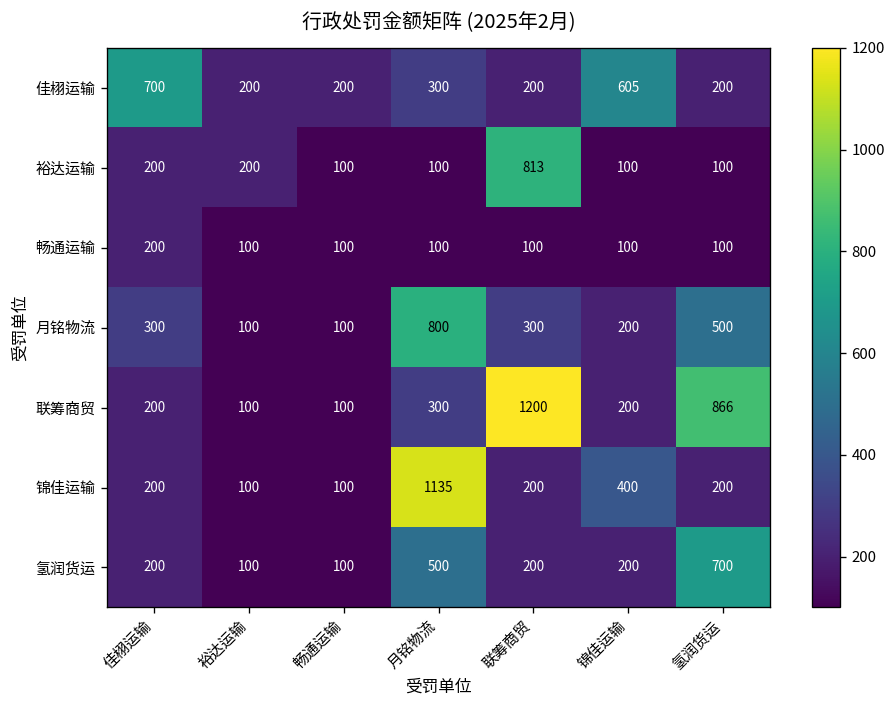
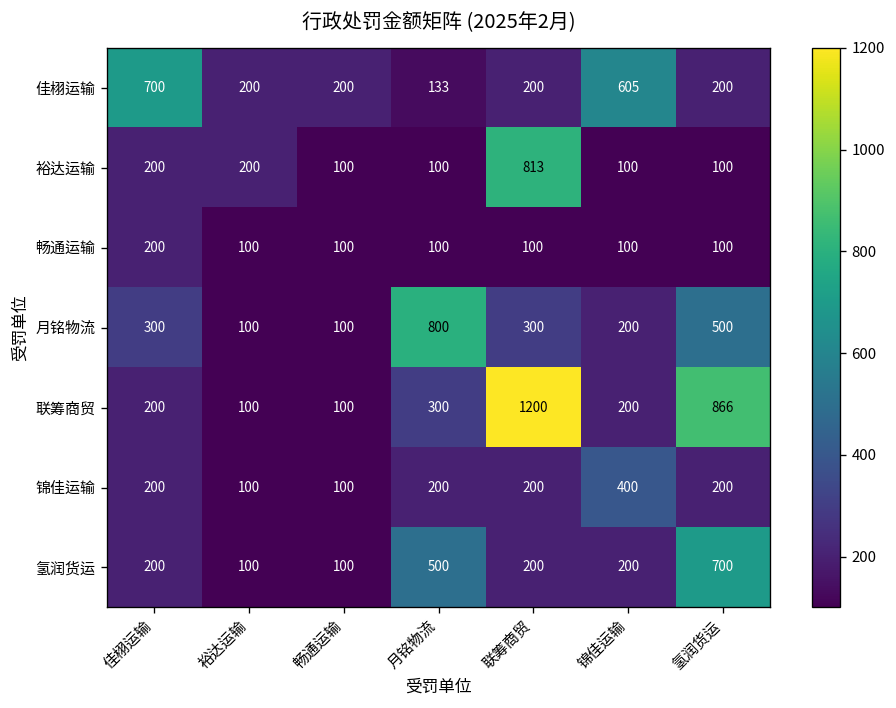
佳栩运输, 月铭物流: 300 -> 133
锦佳运输, 月铭物流: 1135 -> 200
